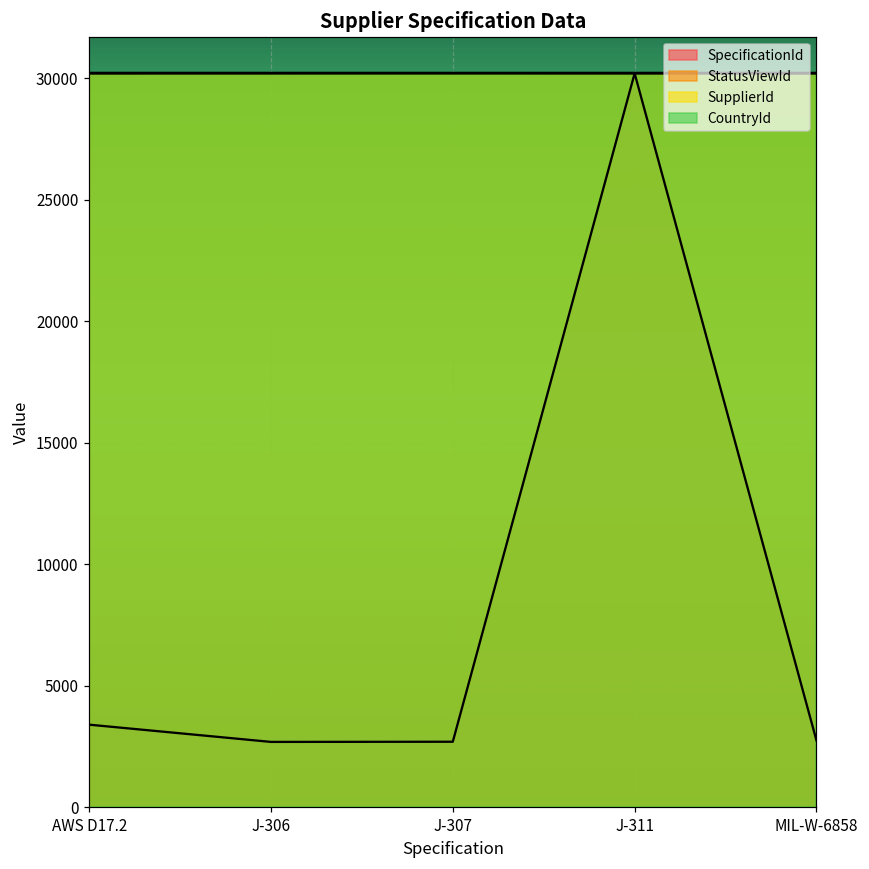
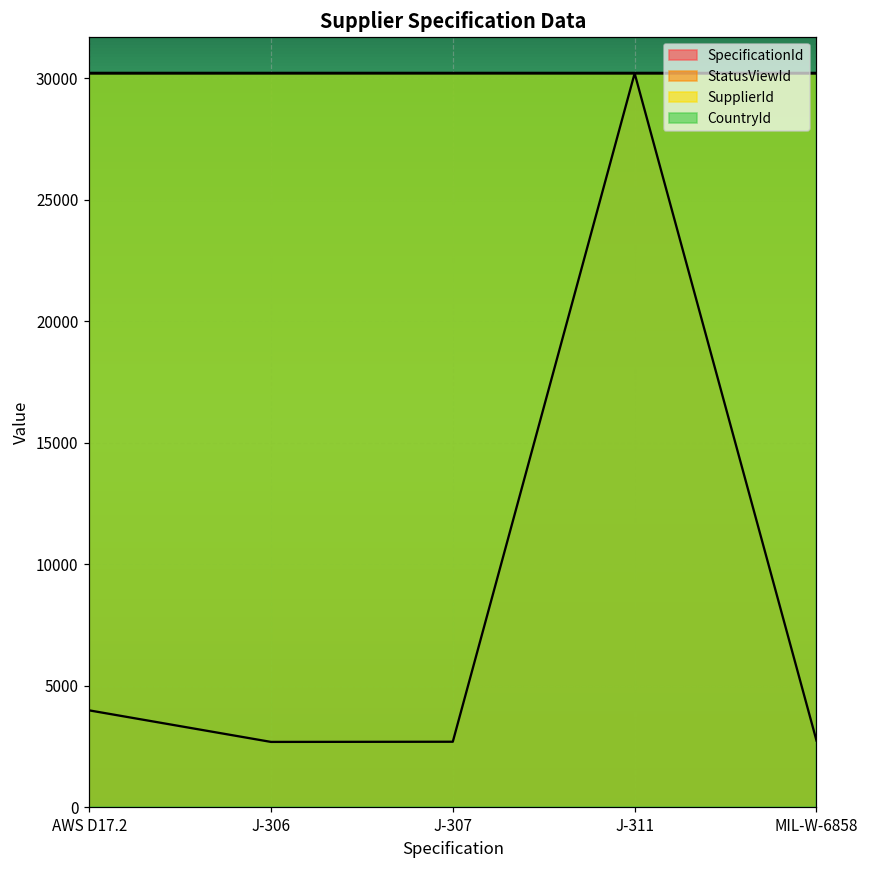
SpecificationId, AWS D17.2: 3400 -> 4000
